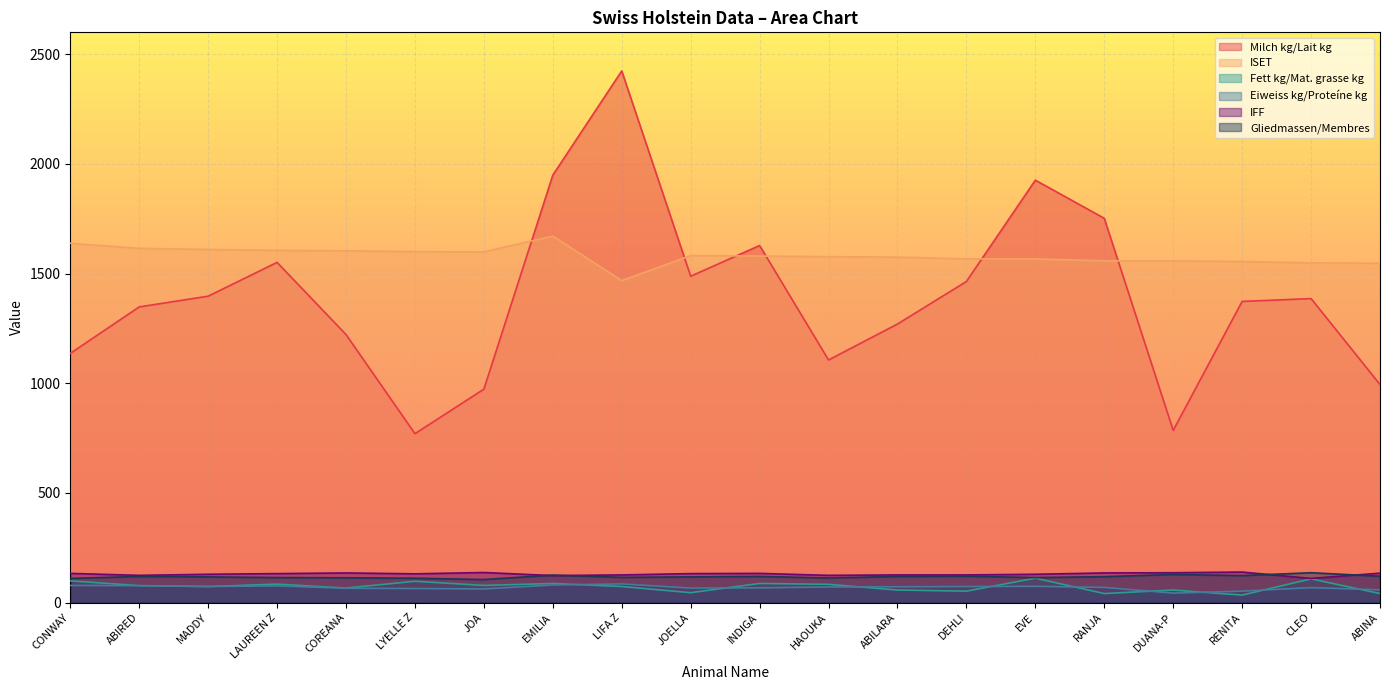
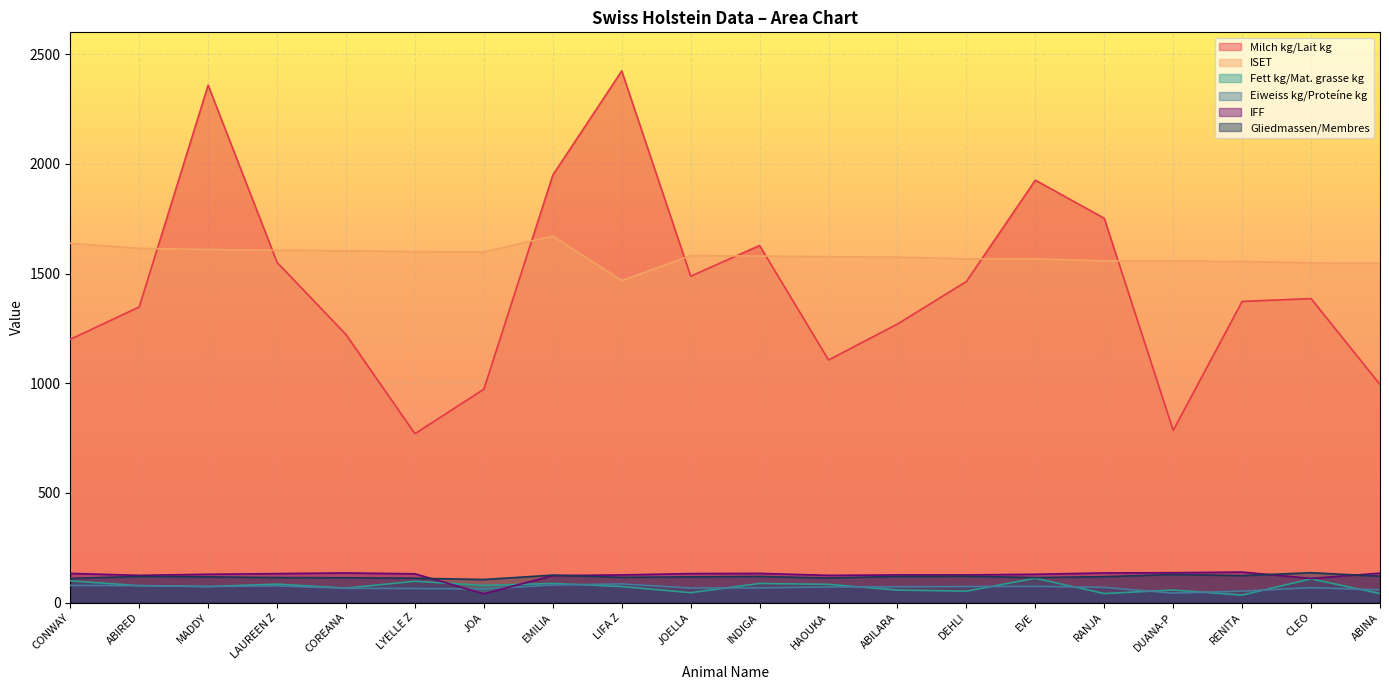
Milch kg/Lait kg, CONWAY: 1140 -> 1200
Milch kg/Lait kg, MADDY: 1400 -> 2360
IFF, JOA: 140 -> 40
